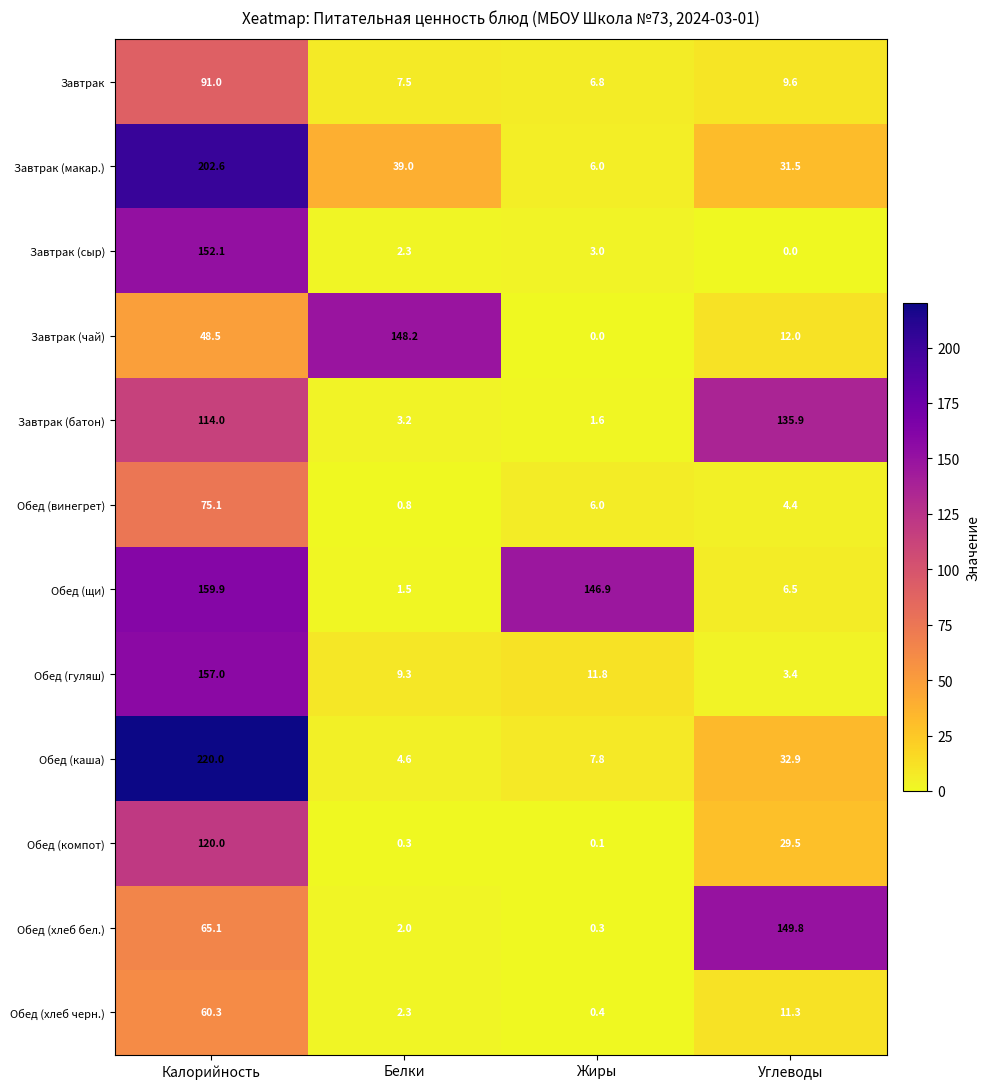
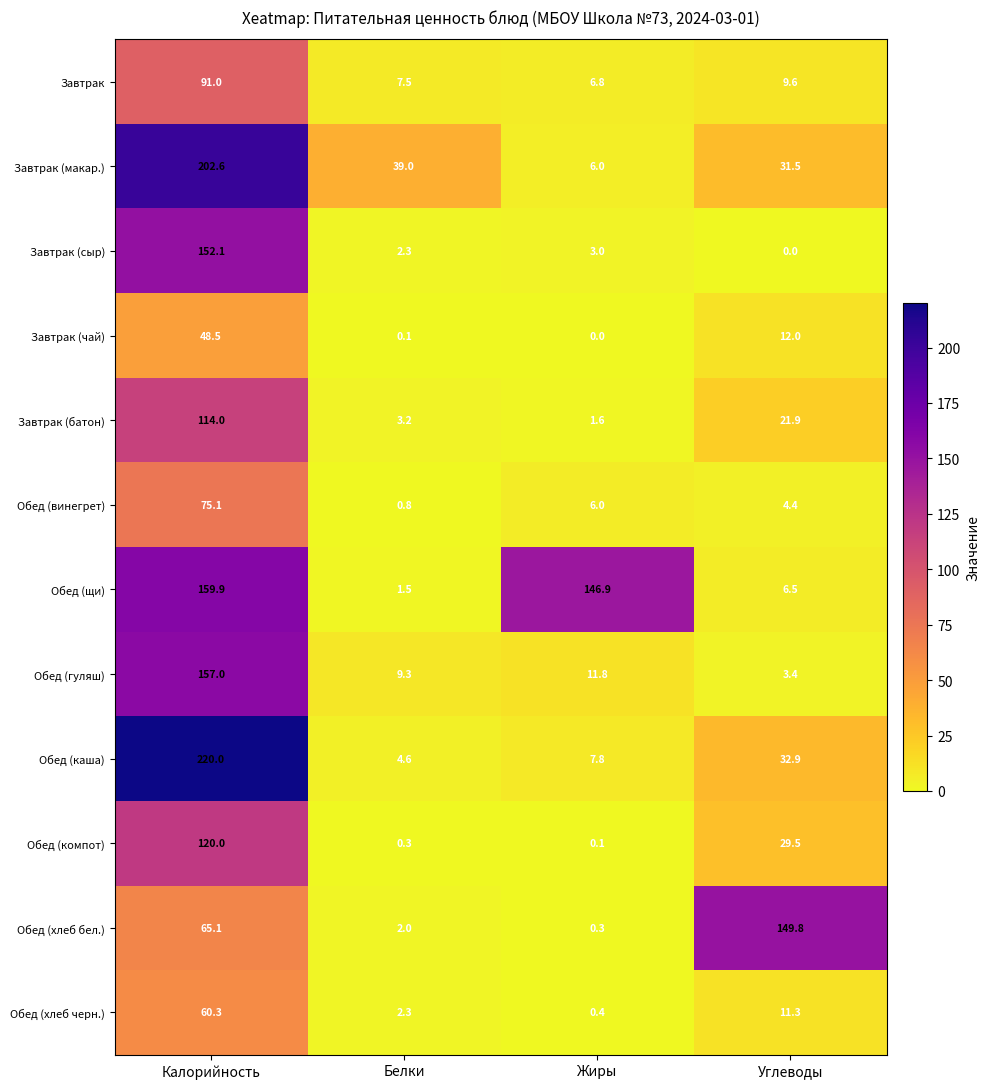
Завтрак (чай), Белки: 148.2 -> 0.1
Завтрак (батон), Углеводы: 135.9 -> 21.9
